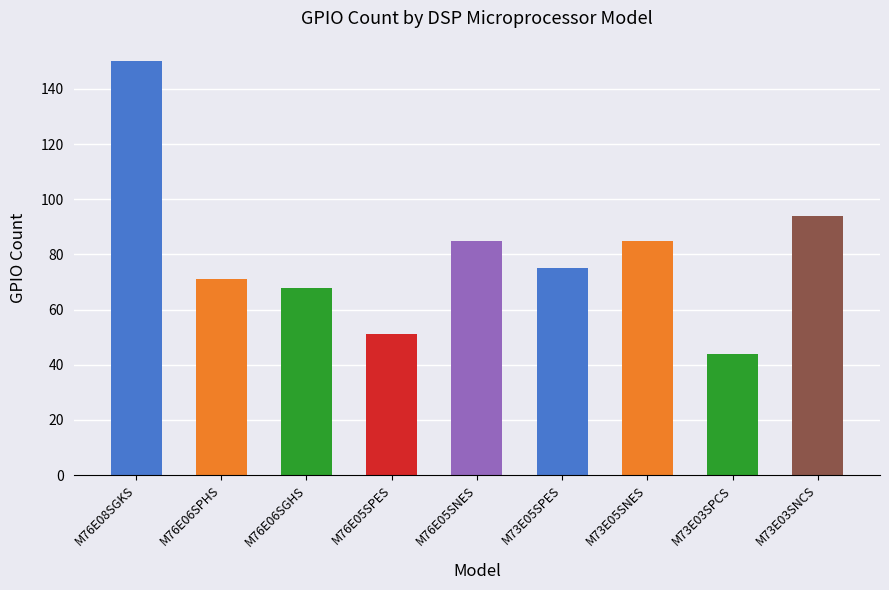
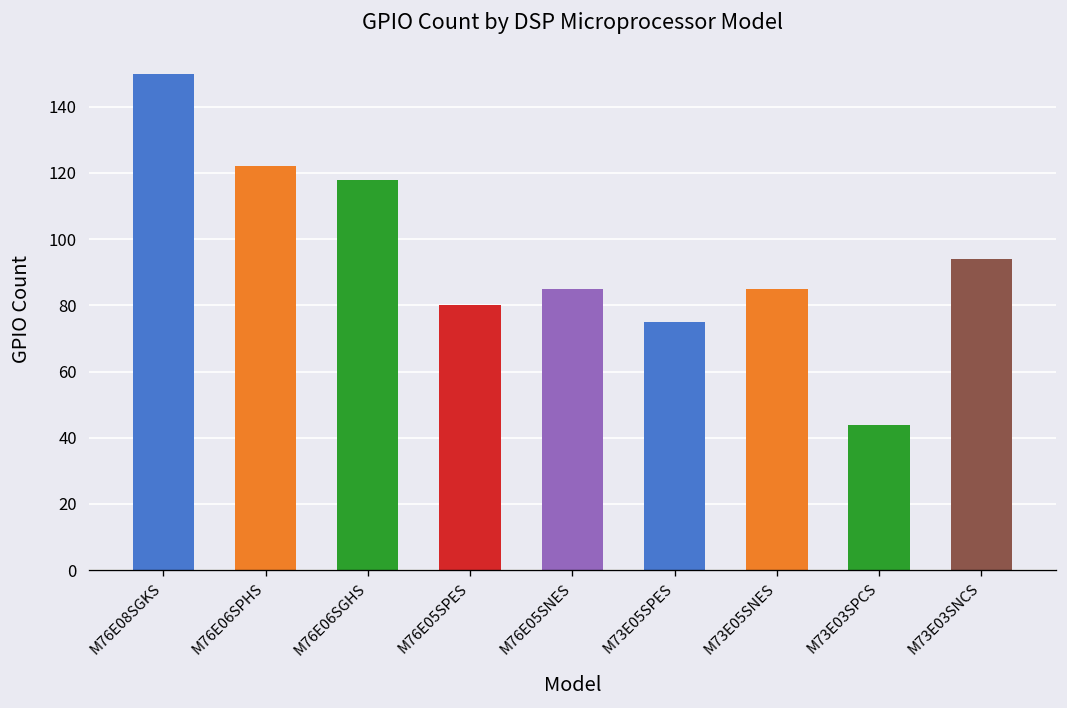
M76E06SPHS: 71 -> 122
M76E06SGHS: 68 -> 118
M76E05SPES: 51 -> 80
